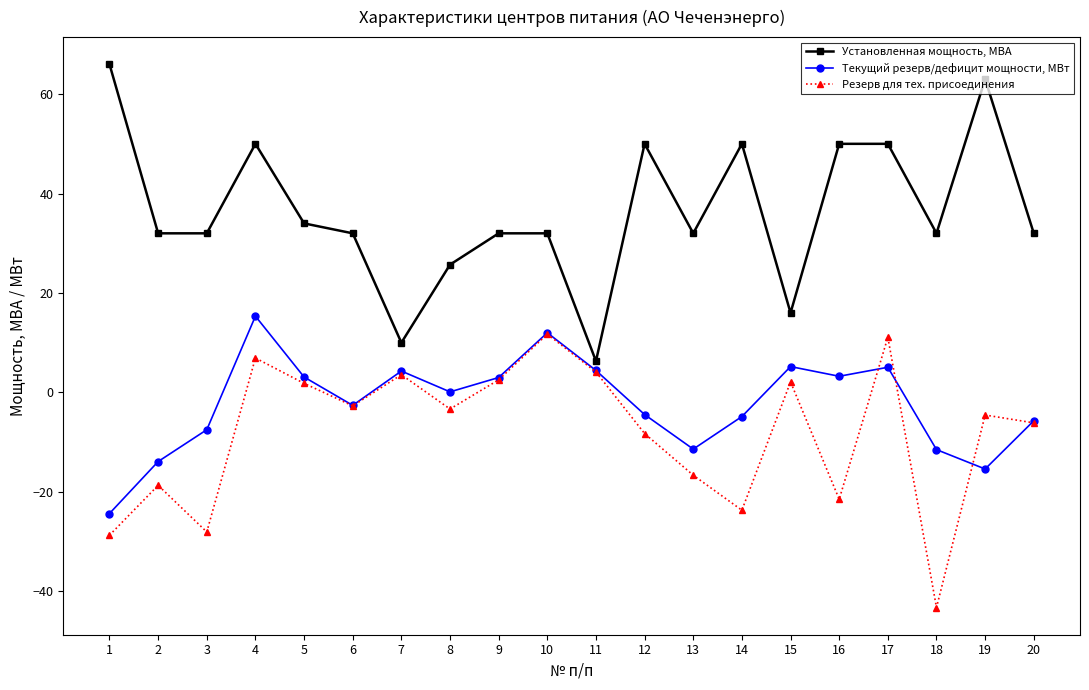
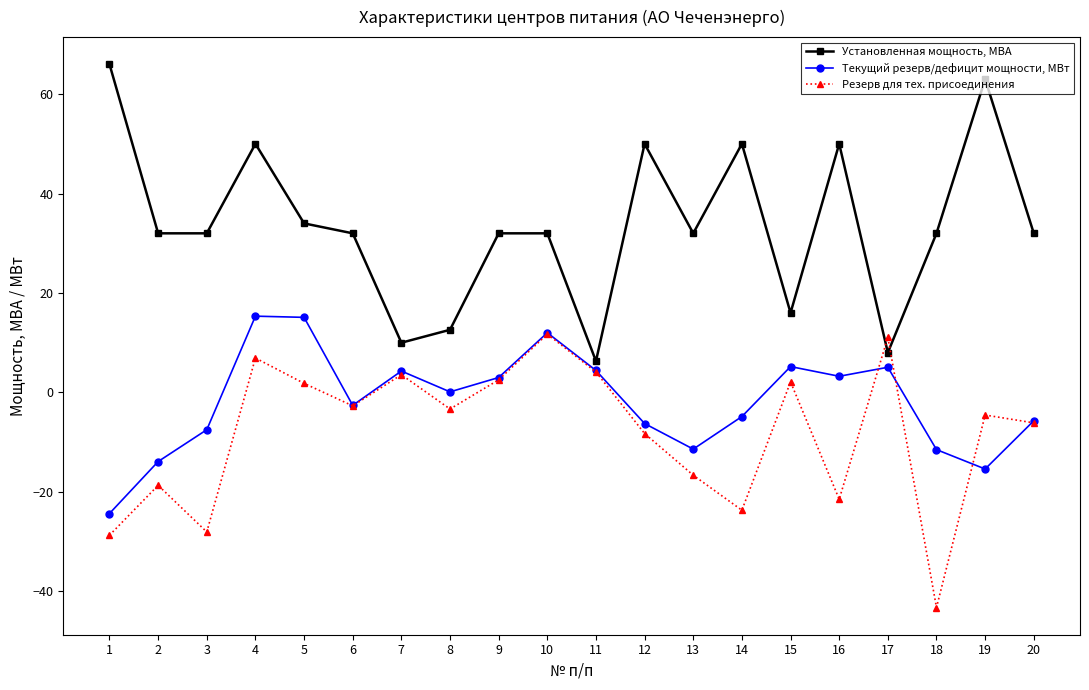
Текущий резерв/дефицит мощности, МВт, 5: 3 -> 15
Установленная мощность, МВА, 8: 26 -> 13
Текущий резерв/дефицит мощности, МВт, 12: -4 -> -6
Установленная мощность, МВА, 17: 50 -> 8
